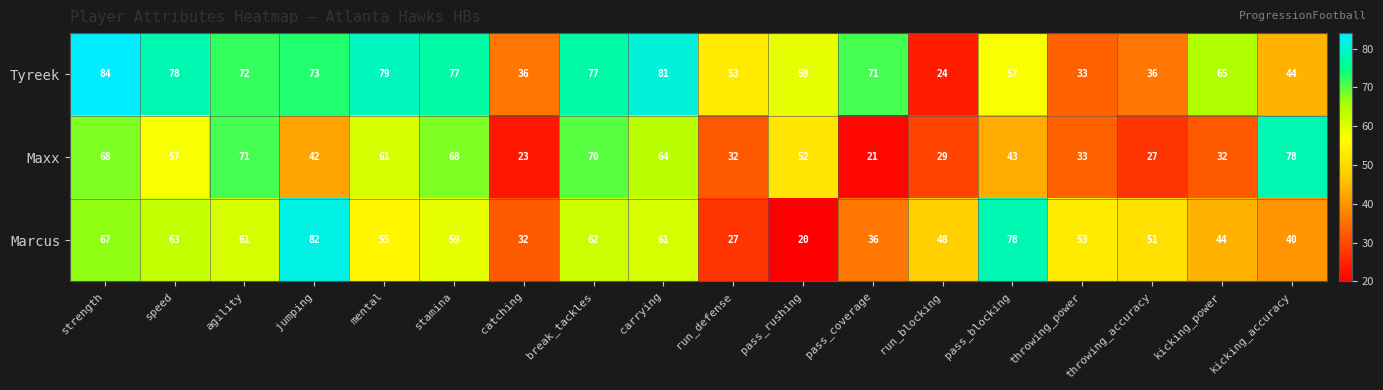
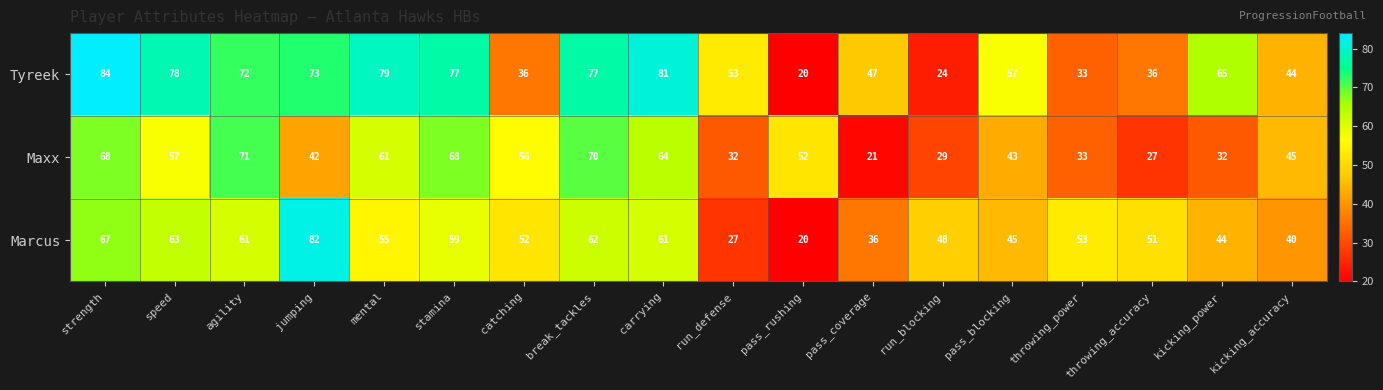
Tyreek, pass_rushing: 59 -> 20
Tyreek, pass_coverage: 71 -> 47
Maxx, catching: 23 -> 56
Maxx, kicking_accuracy: 78 -> 45
Marcus, catching: 32 -> 52
Marcus, pass_blocking: 78 -> 45
